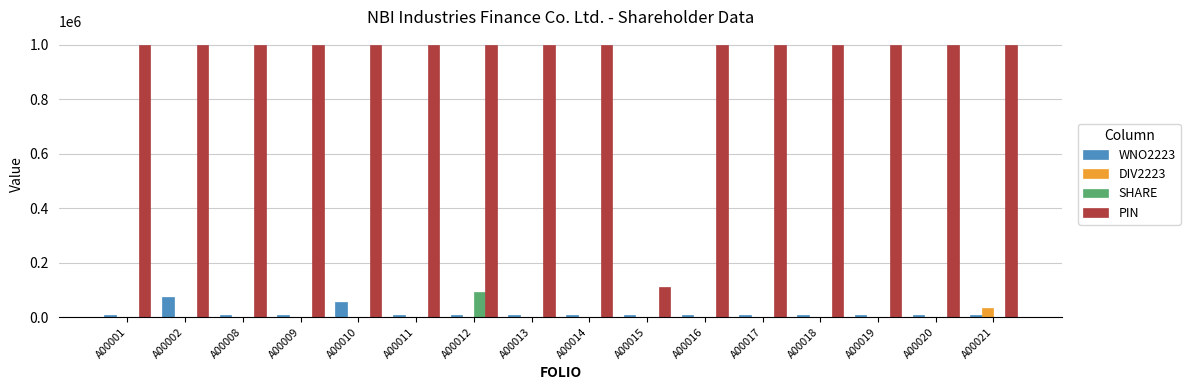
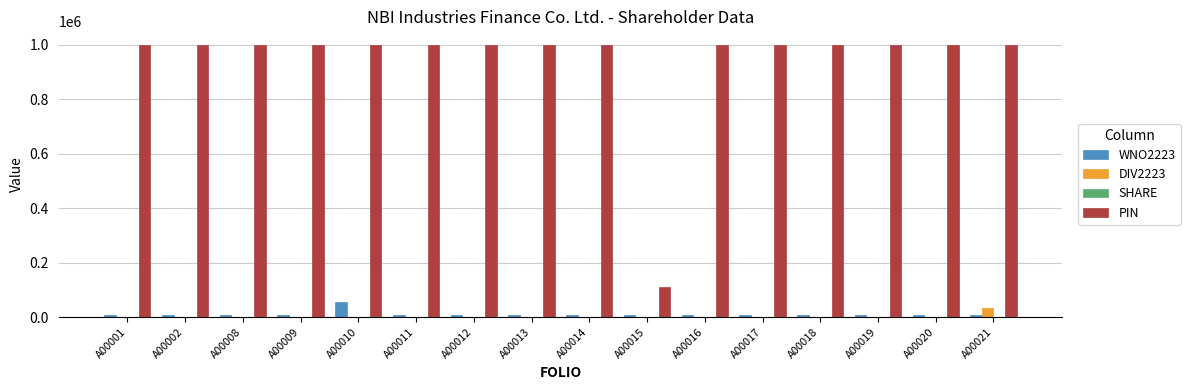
WNO2223, A00002: 70000 -> 10000
SHARE, A00012: 90000 -> 0
